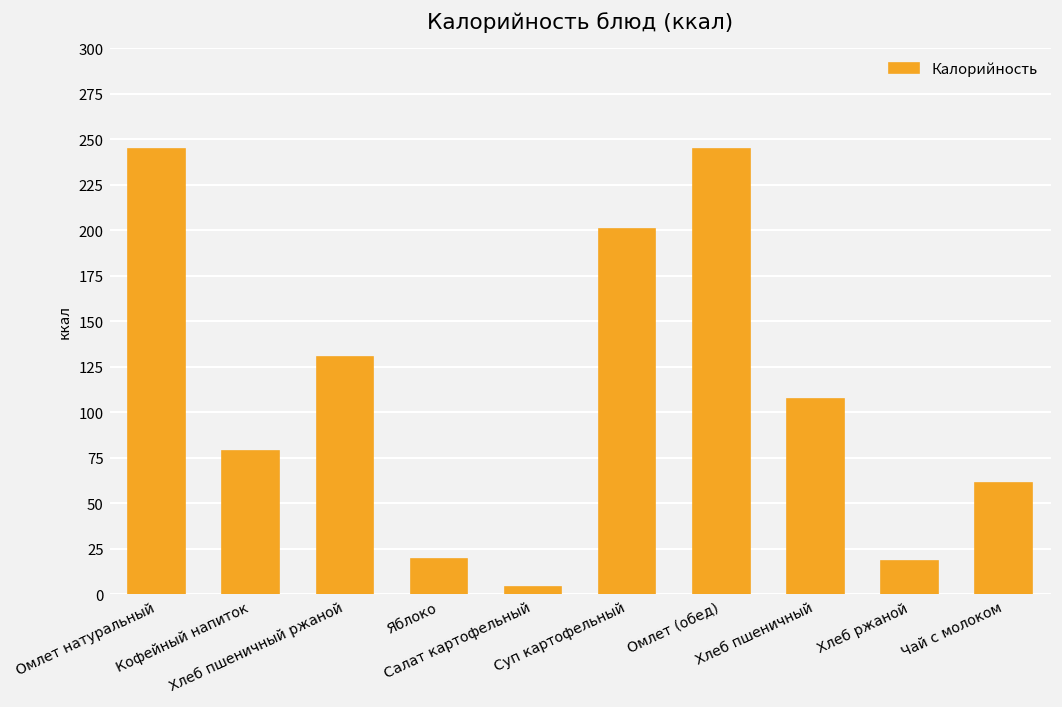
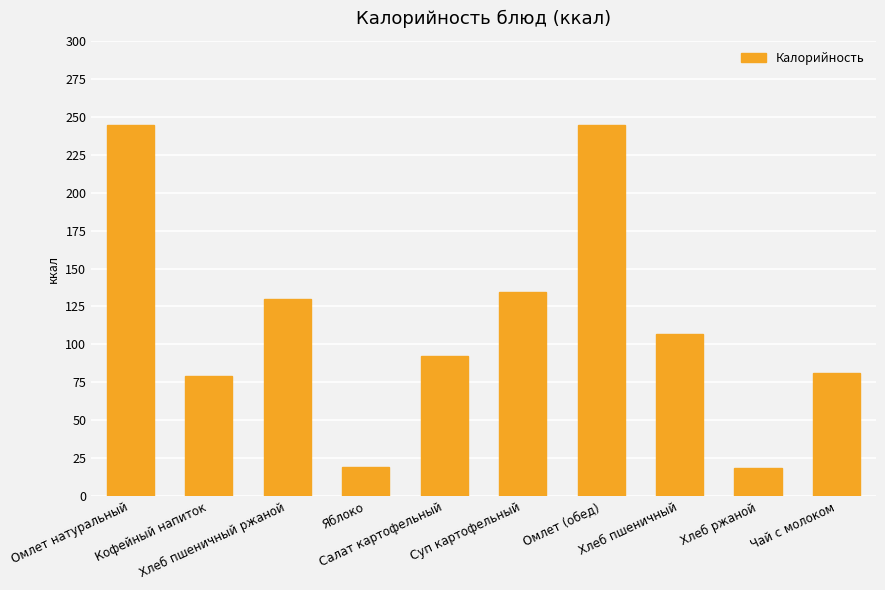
Салат картофельный: 4 -> 92
Суп картофельный: 201 -> 135
Чай с молоком: 61 -> 81
